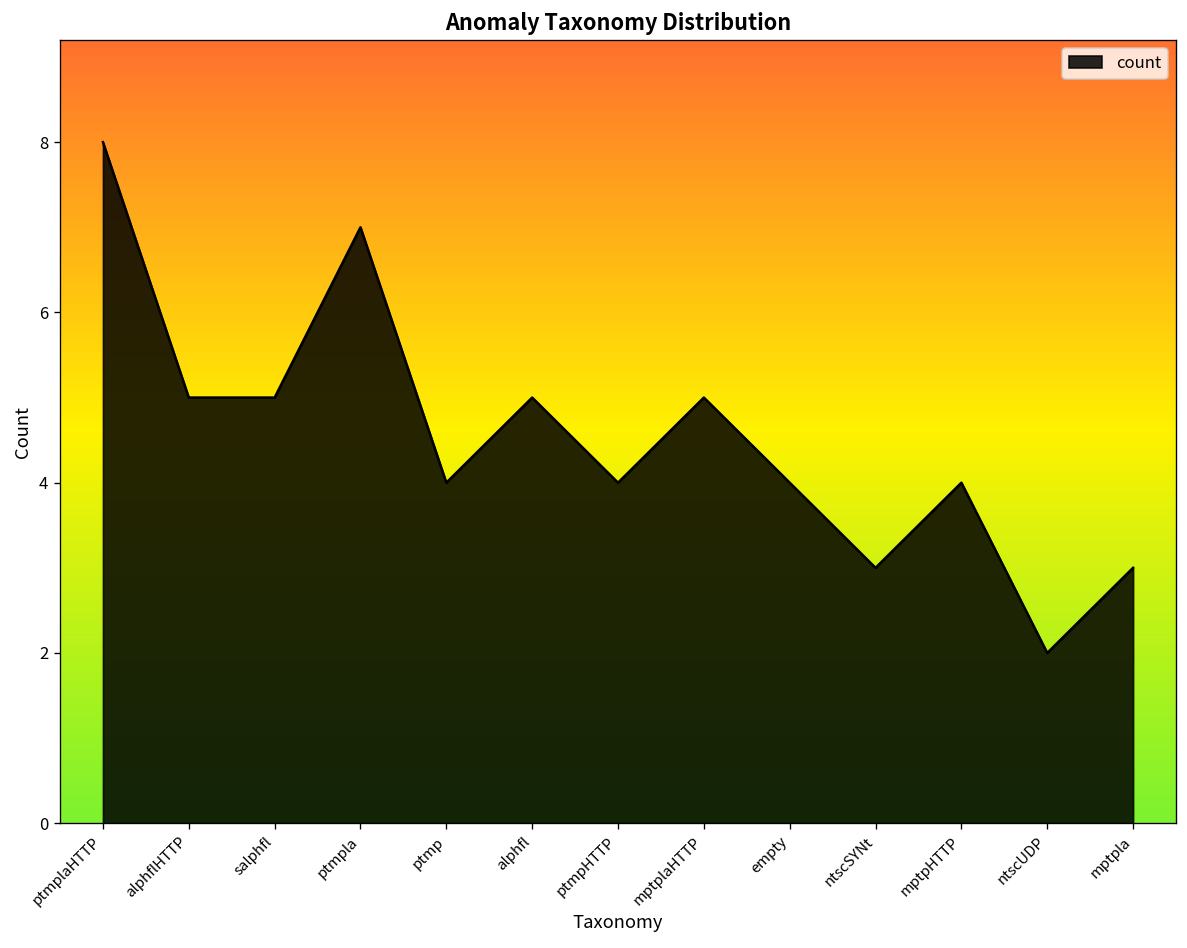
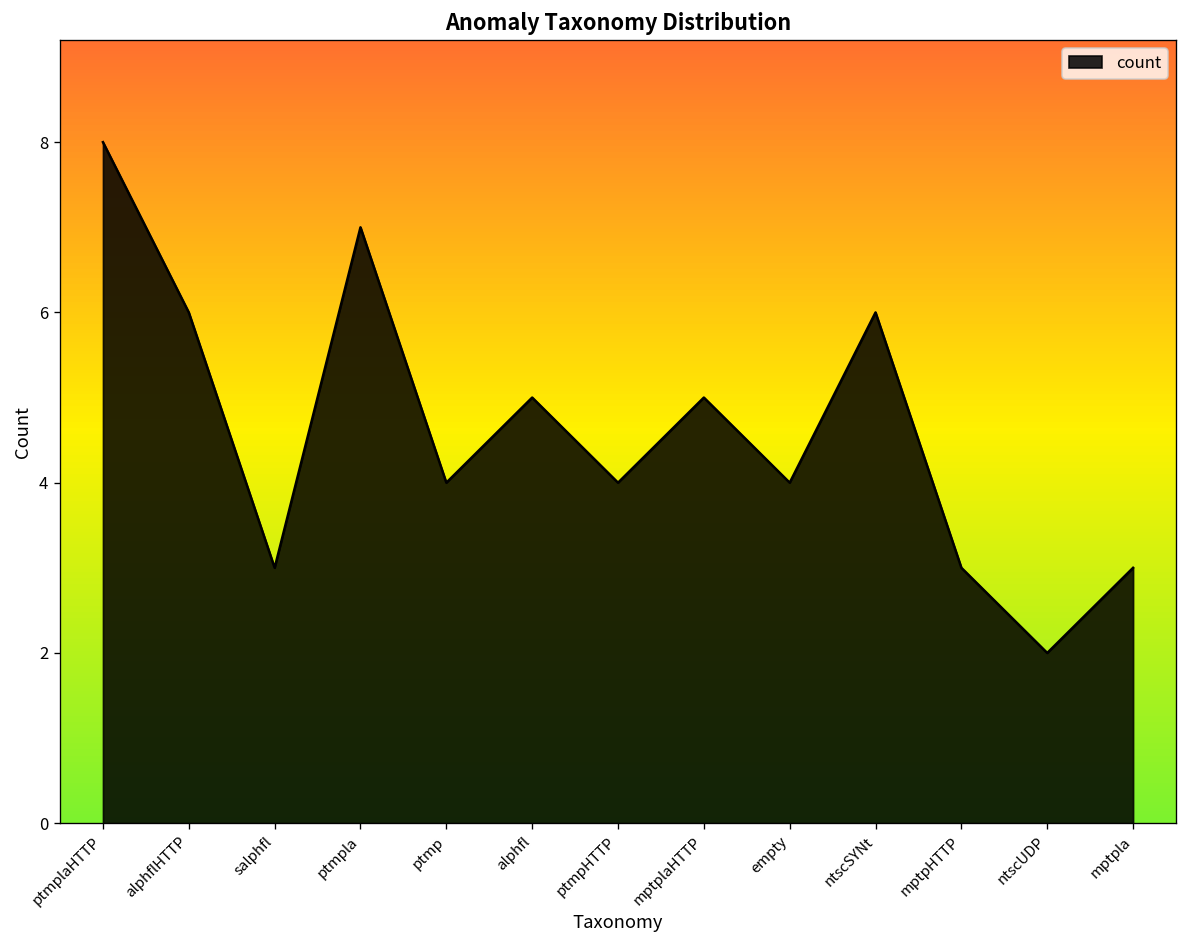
alphflHTTP: 5 -> 6
salphfl: 5 -> 3
ntscSYNt: 3 -> 6
mptpHTTP: 4 -> 3
